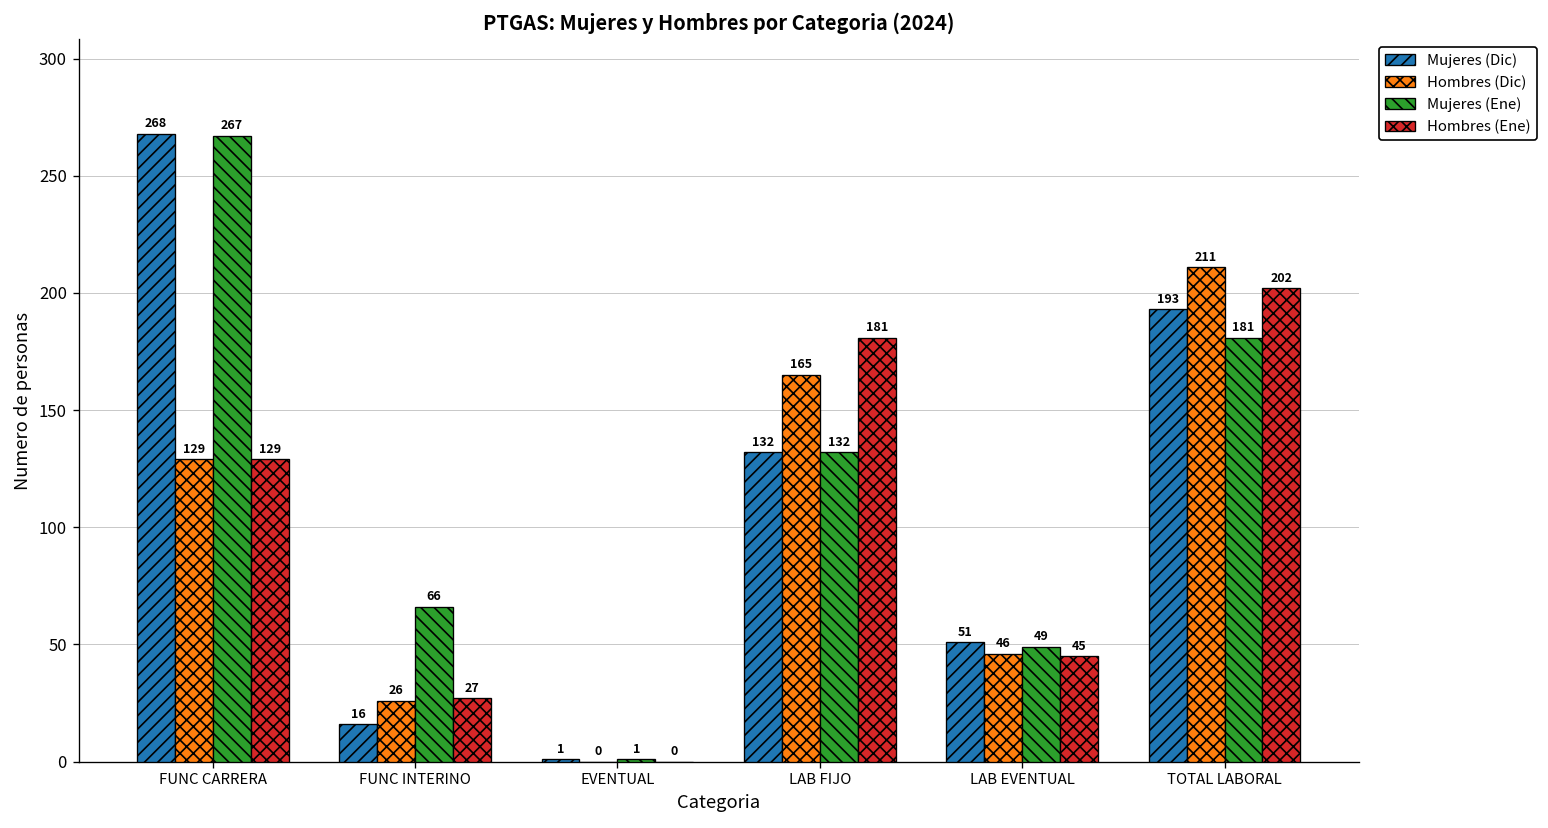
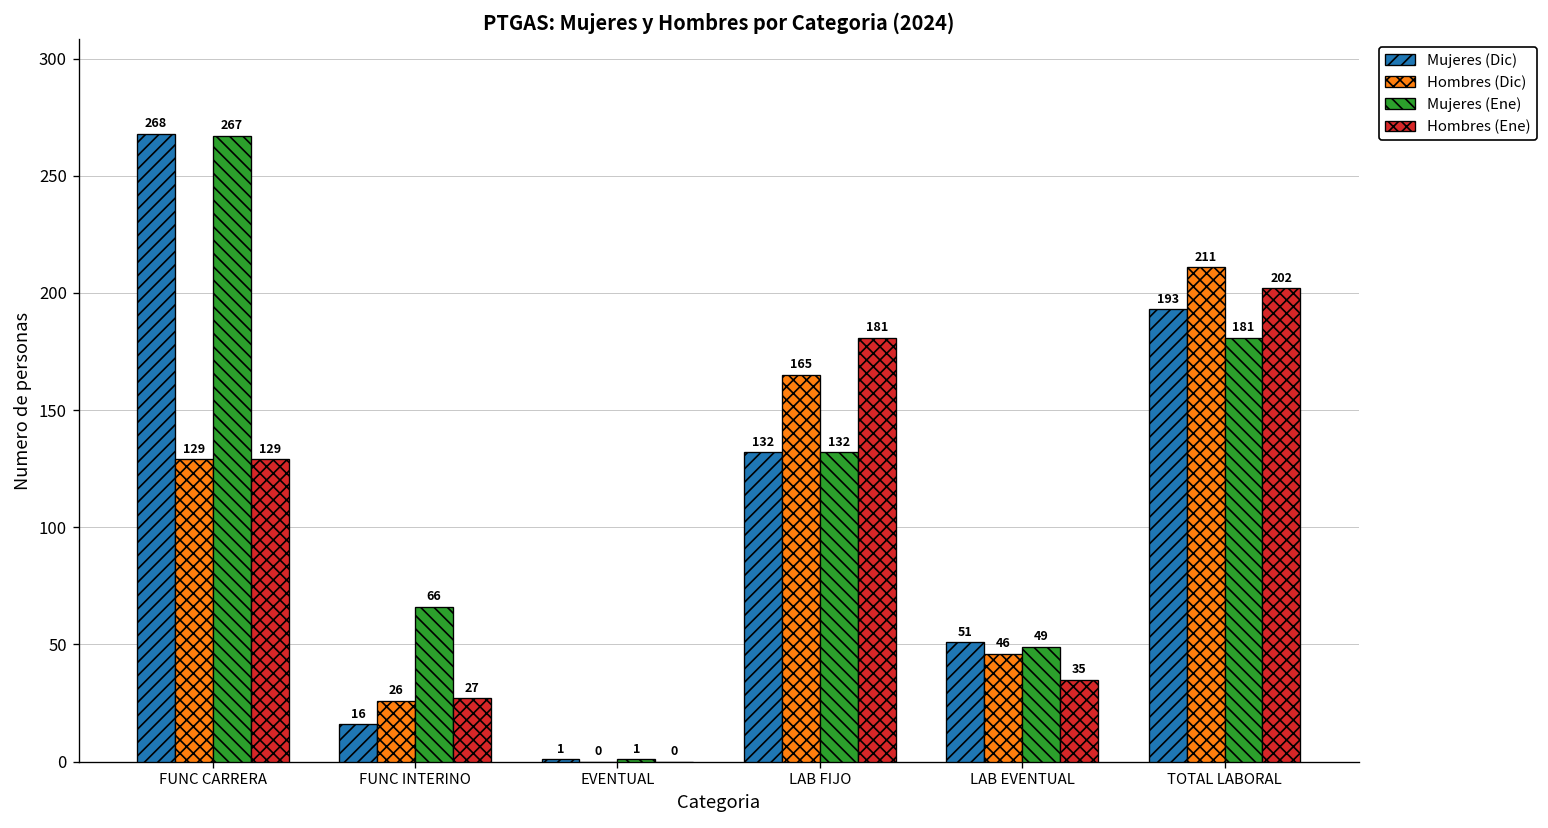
Hombres (Ene), LAB EVENTUAL: 45 -> 35
